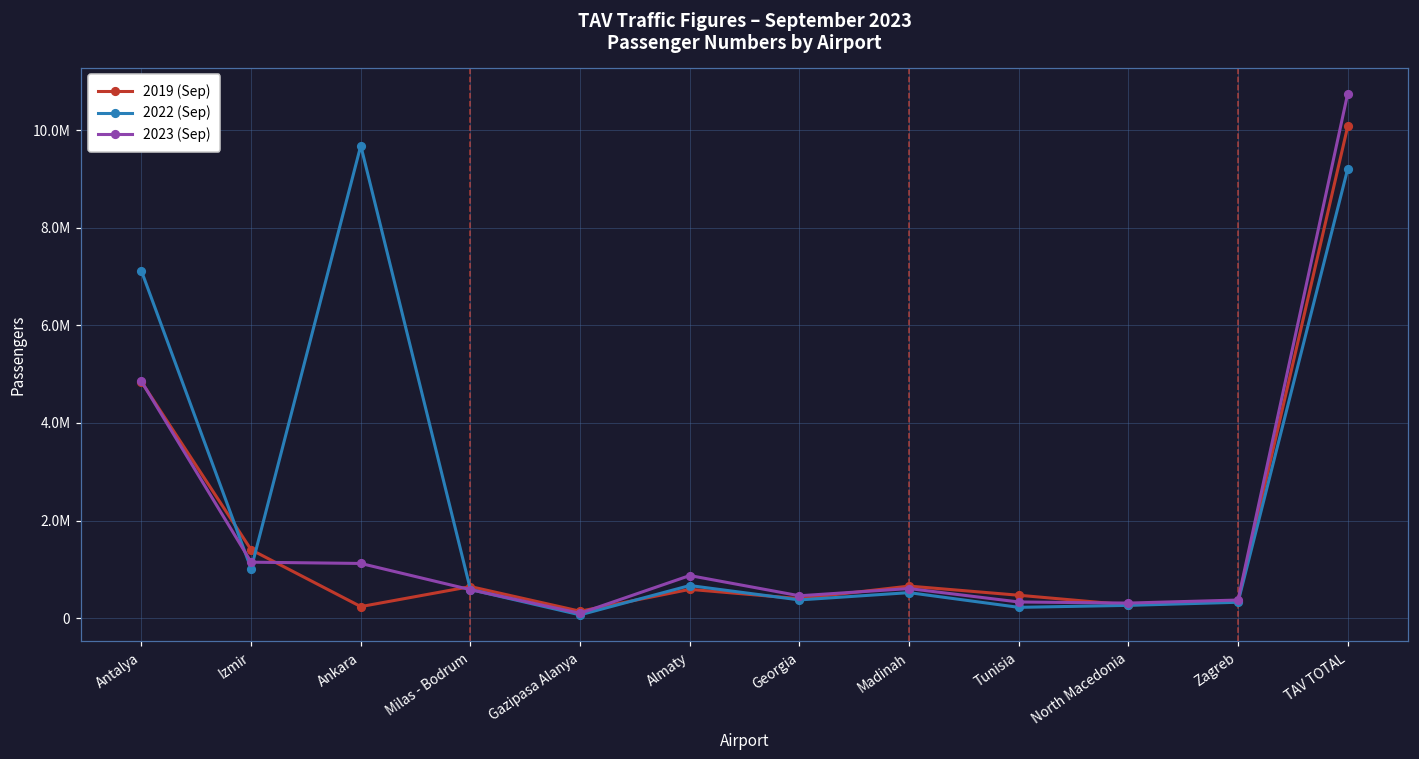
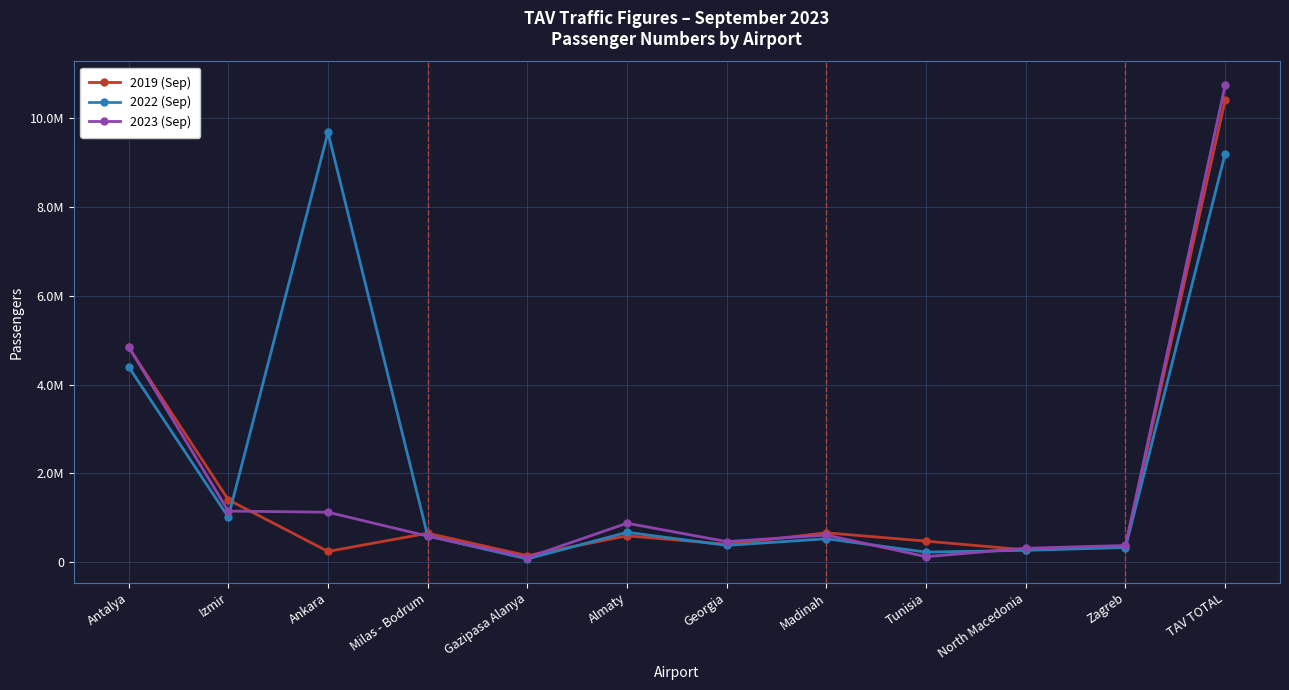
2022 (Sep), Antalya: 7100000 -> 4400000
2023 (Sep), Tunisia: 300000 -> 100000
2019 (Sep), TAV TOTAL: 10100000 -> 10400000
